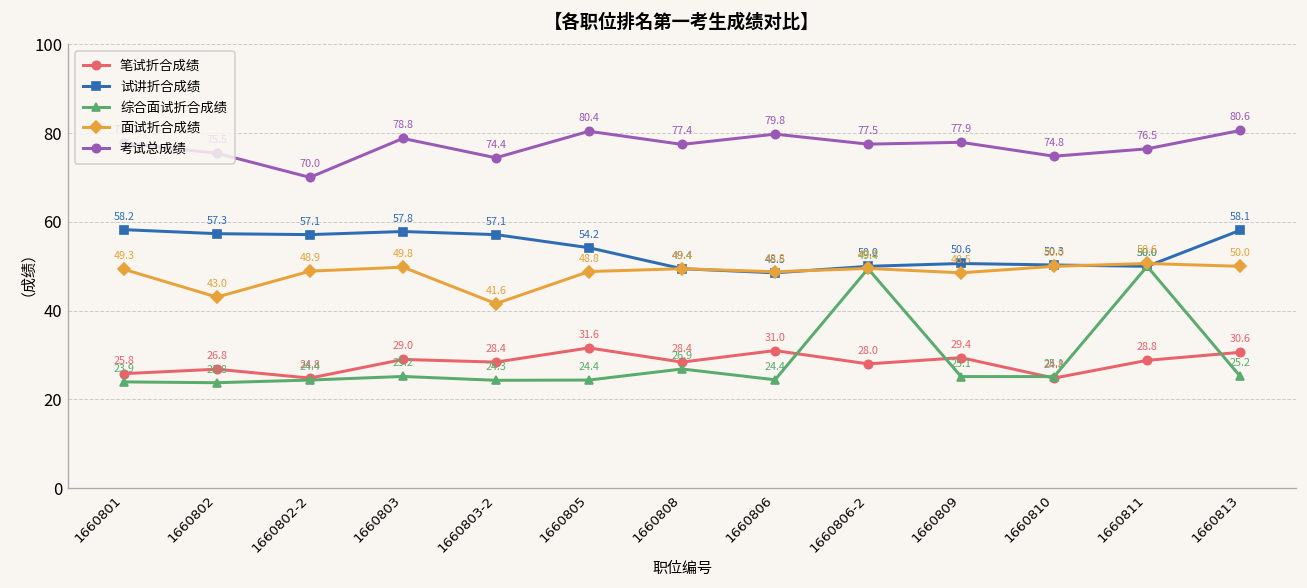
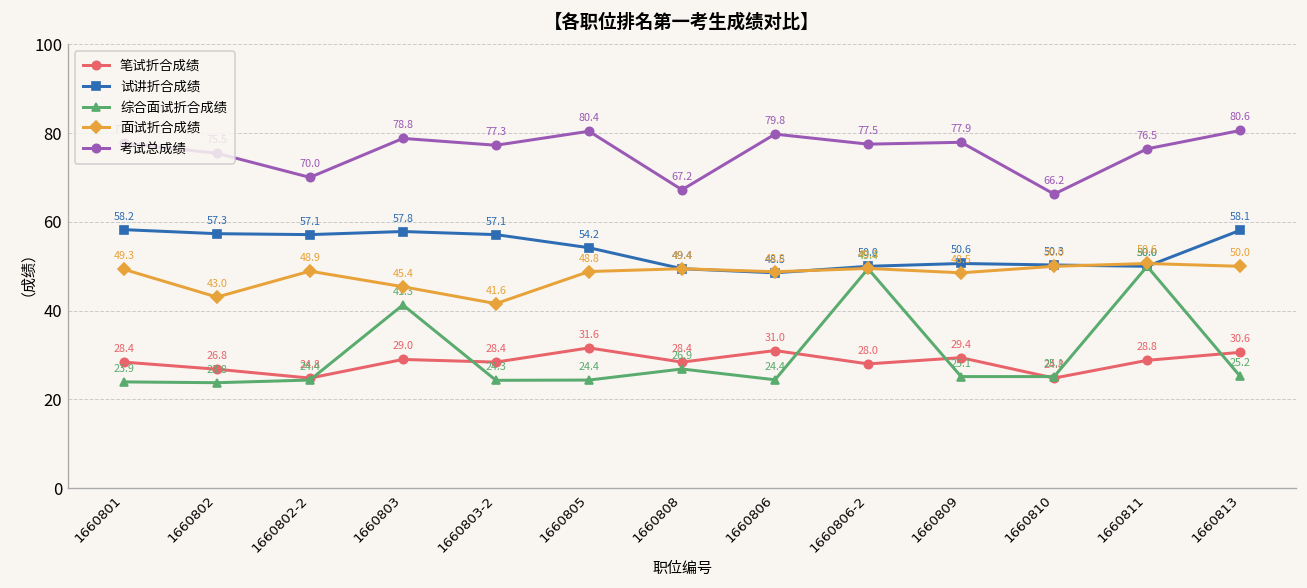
笔试折合成绩, 1660801: 25.8 -> 28.4
综合面试折合成绩, 1660803: 25.2 -> 41.3
面试折合成绩, 1660803: 49.8 -> 45.4
考试总成绩, 1660803-2: 74.4 -> 77.3
考试总成绩, 1660808: 77.4 -> 67.2
考试总成绩, 1660810: 74.8 -> 66.2
